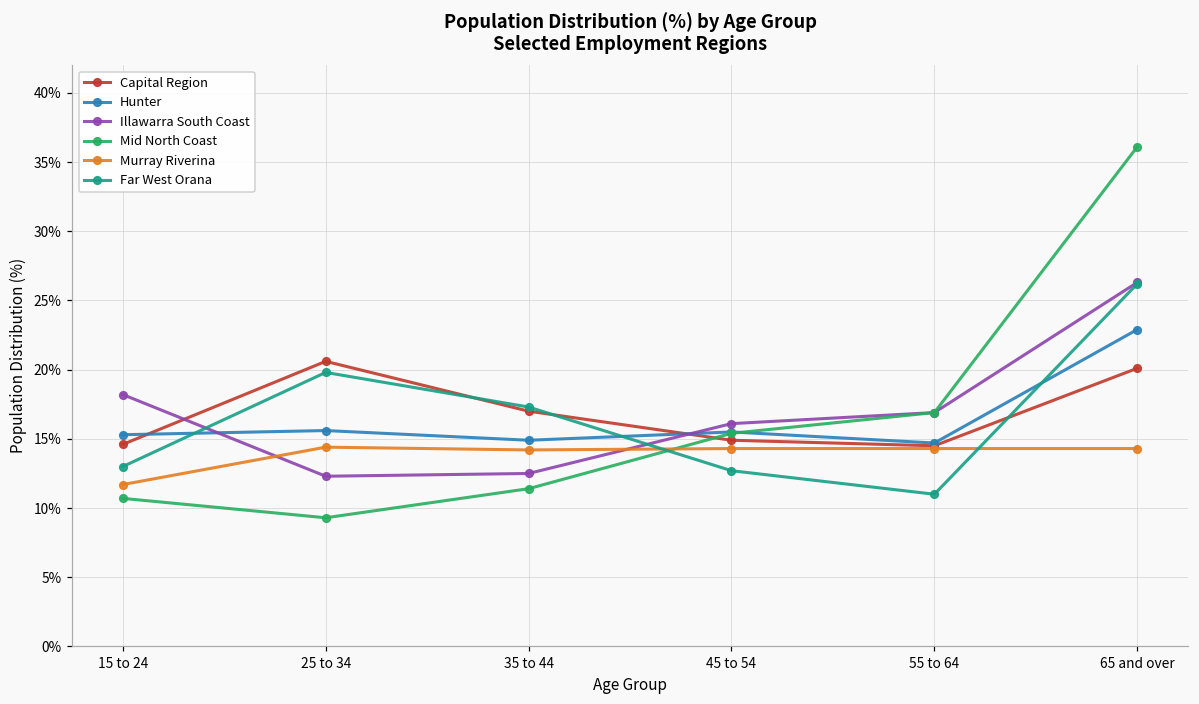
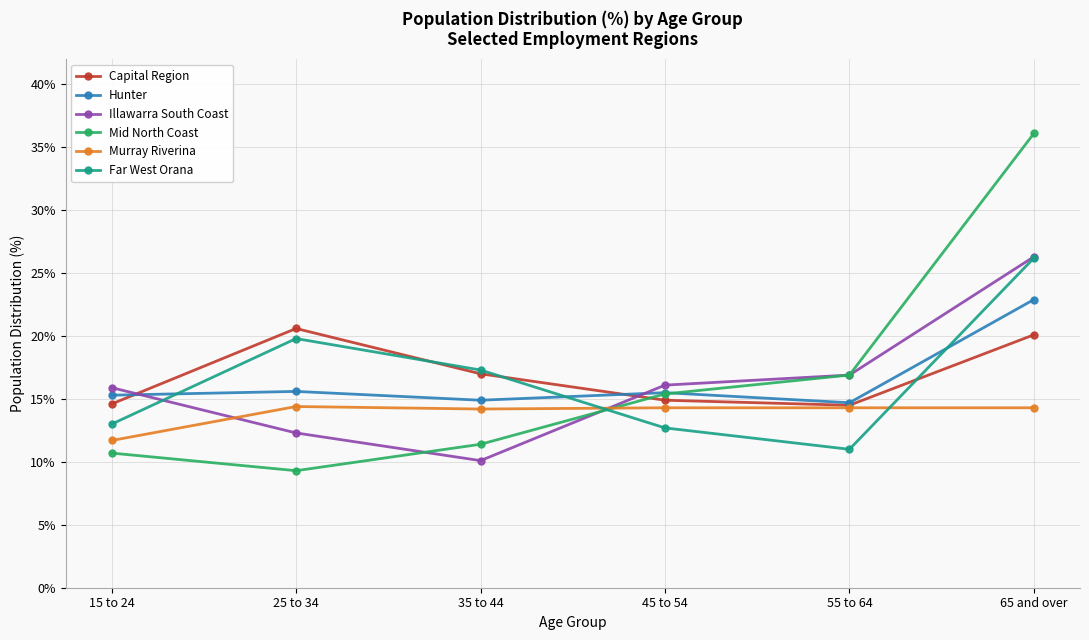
Illawarra South Coast, 15 to 24: 18.2% -> 15.9%
Illawarra South Coast, 35 to 44: 12.5% -> 10.1%
